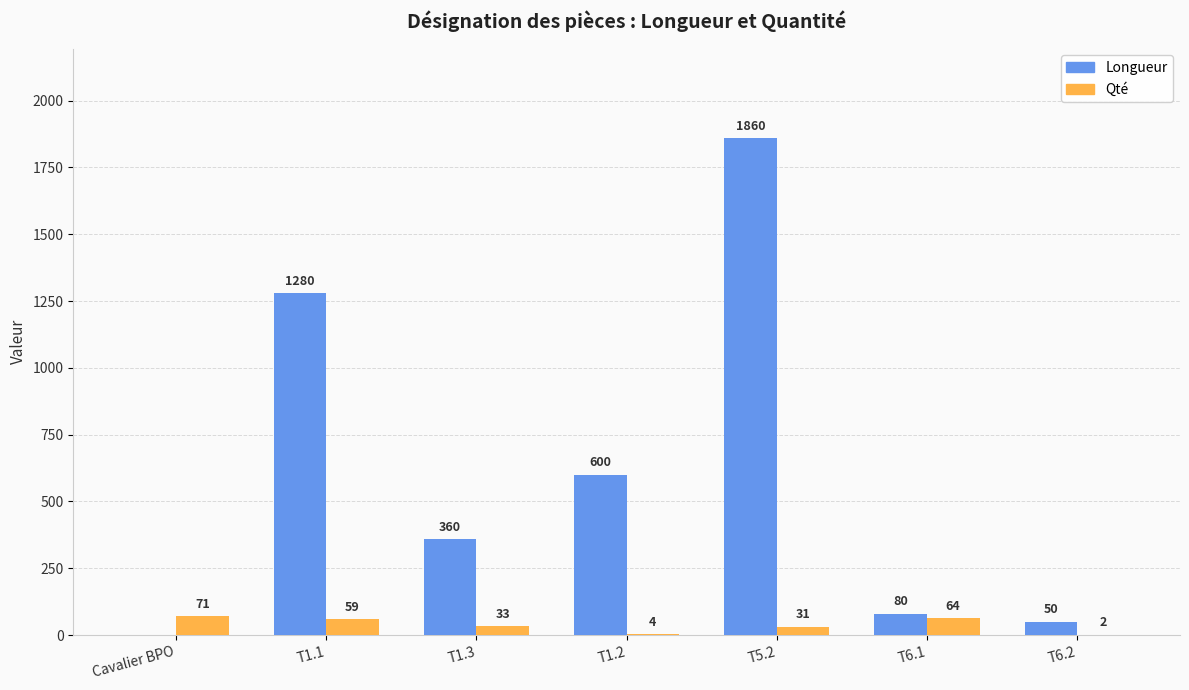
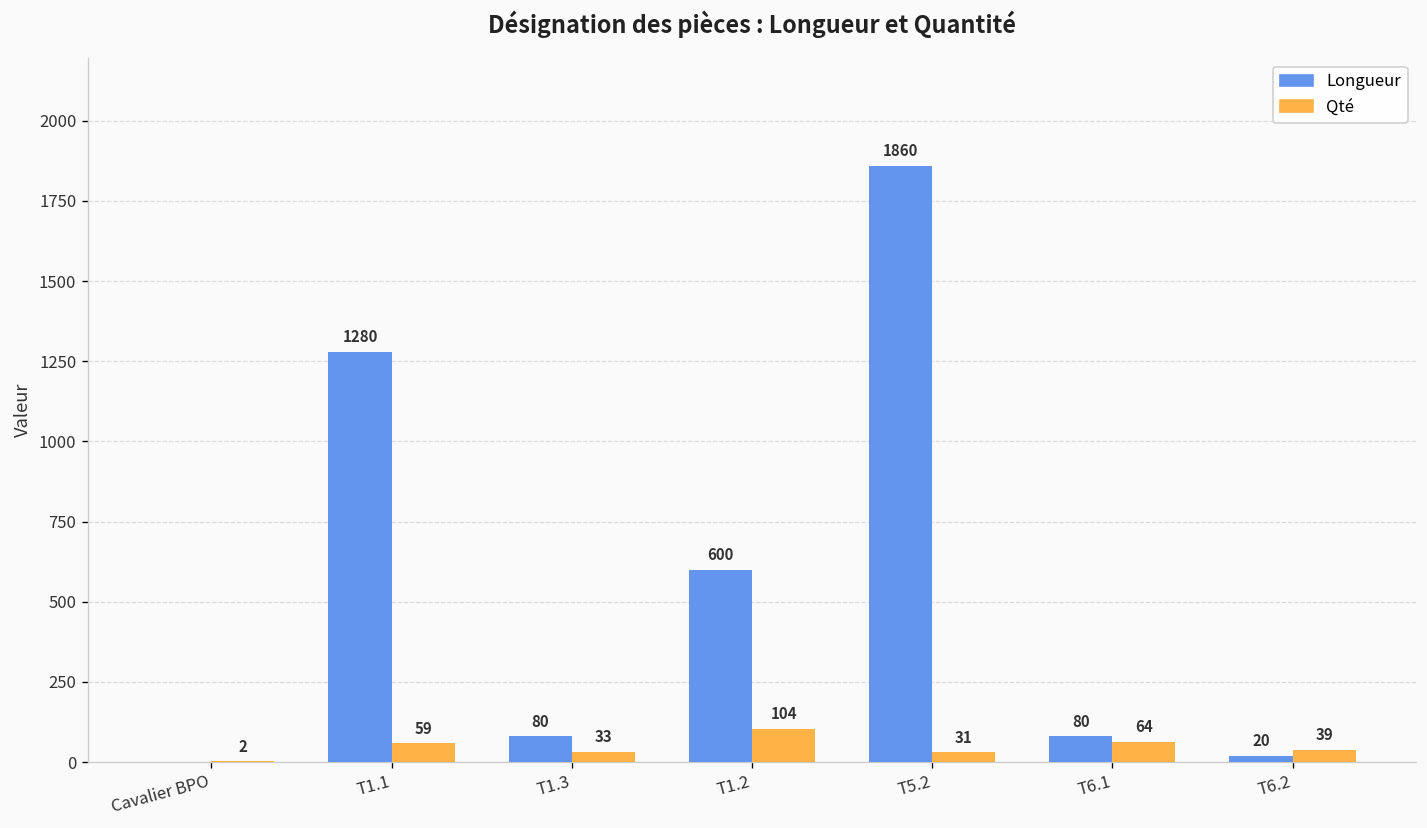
Qté, Cavalier BPO: 71 -> 2
Longueur, T1.3: 360 -> 80
Qté, T1.2: 4 -> 104
Longueur, T6.2: 50 -> 20
Qté, T6.2: 2 -> 39
